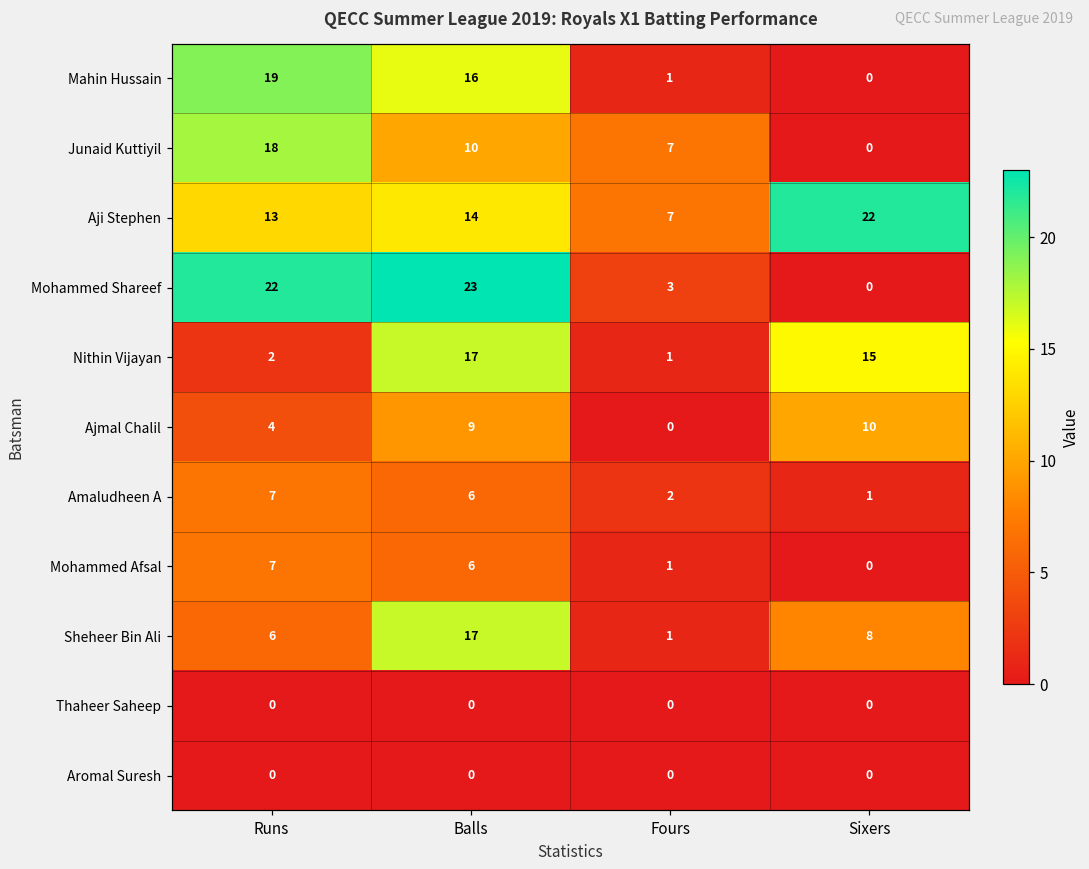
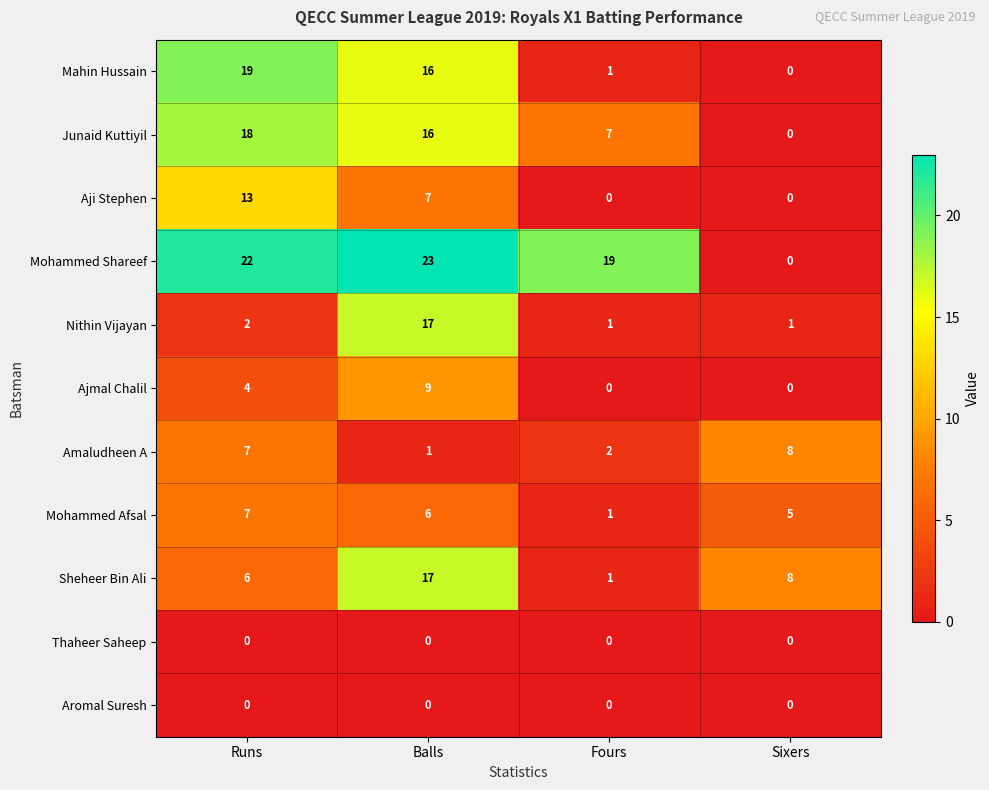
Junaid Kuttiyil, Balls: 10 -> 16
Aji Stephen, Balls: 14 -> 7
Aji Stephen, Fours: 7 -> 0
Aji Stephen, Sixers: 22 -> 0
Mohammed Shareef, Fours: 3 -> 19
Nithin Vijayan, Sixers: 15 -> 1
Ajmal Chalil, Sixers: 10 -> 0
Amaludheen A, Balls: 6 -> 1
Amaludheen A, Sixers: 1 -> 8
Mohammed Afsal, Sixers: 0 -> 5
